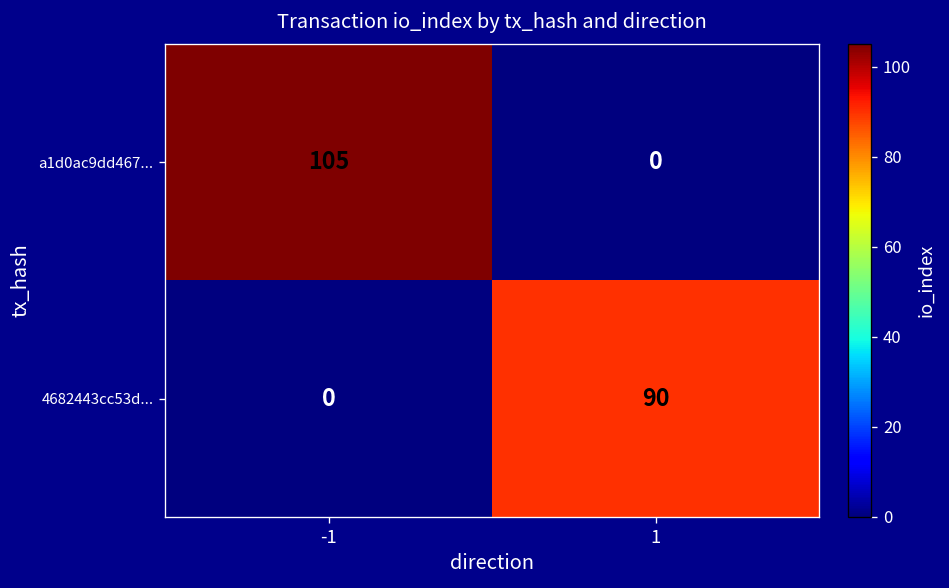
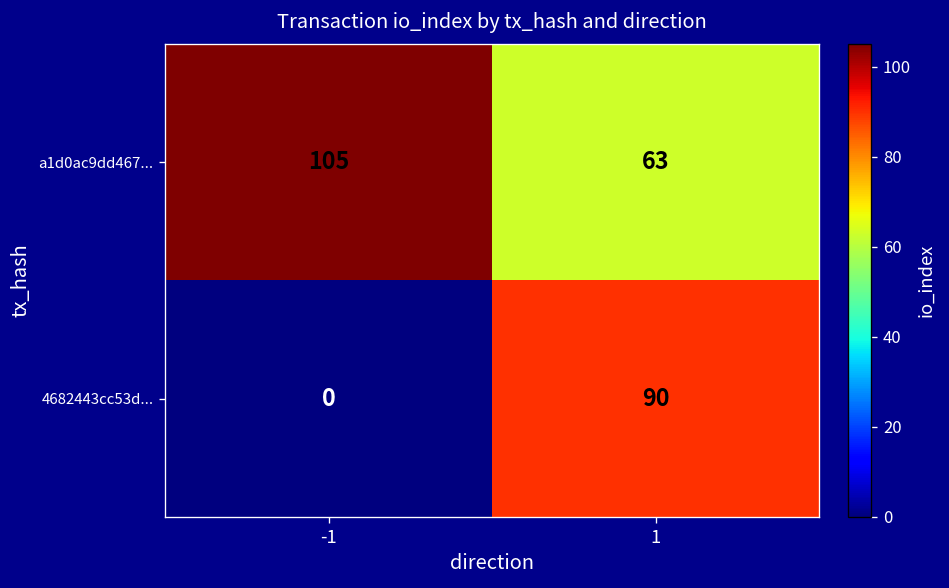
a1d0ac9dd467..., 1: 0 -> 63
